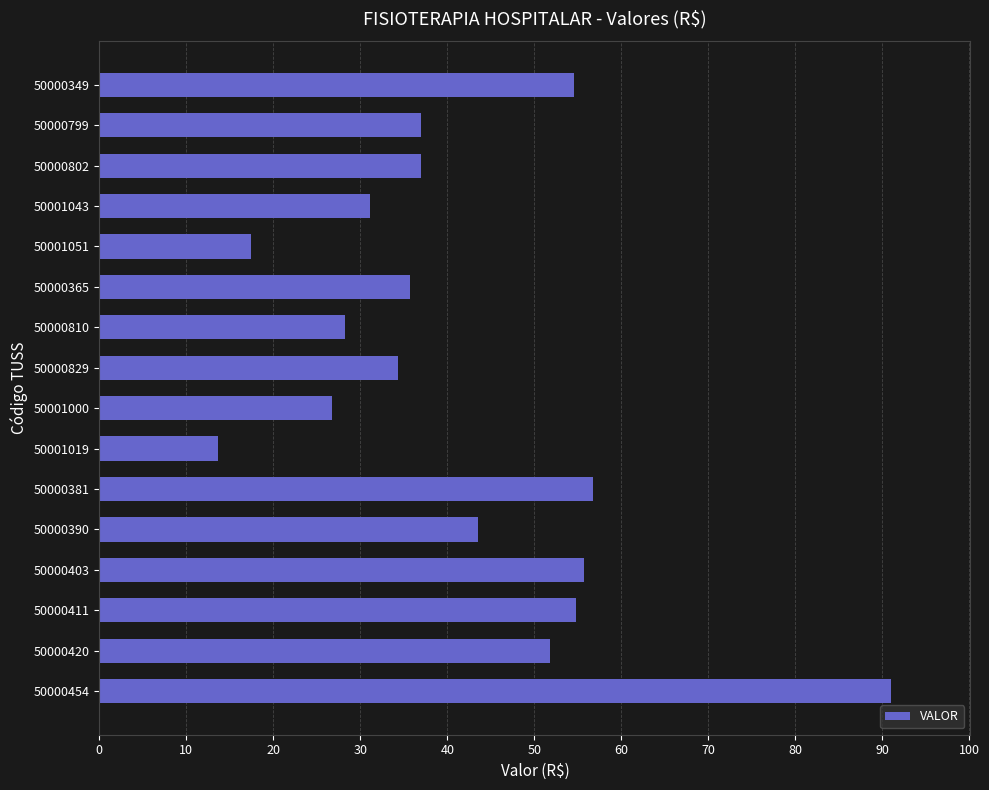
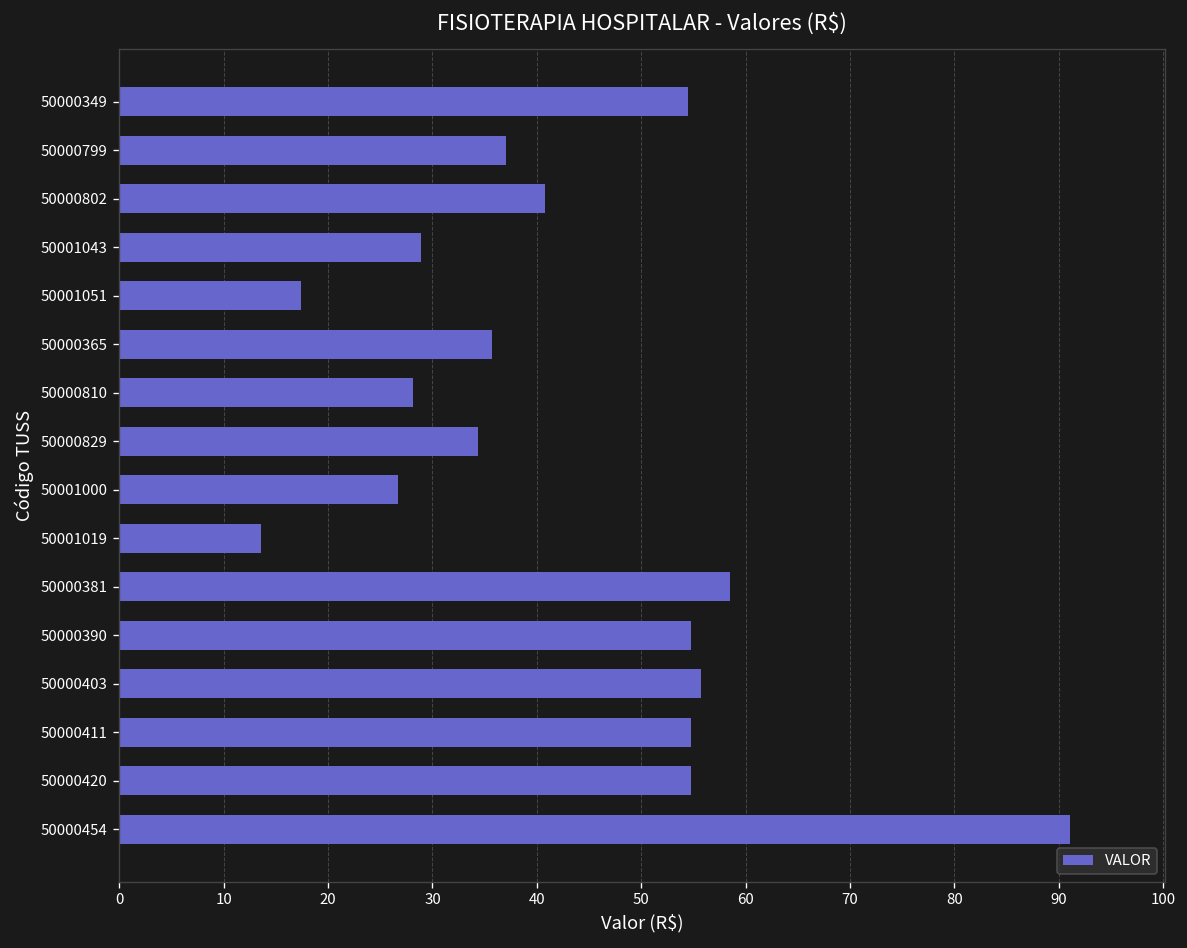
50000802: 37 -> 41
50001043: 31 -> 29
50000381: 57 -> 59
50000390: 44 -> 55
50000420: 52 -> 55
